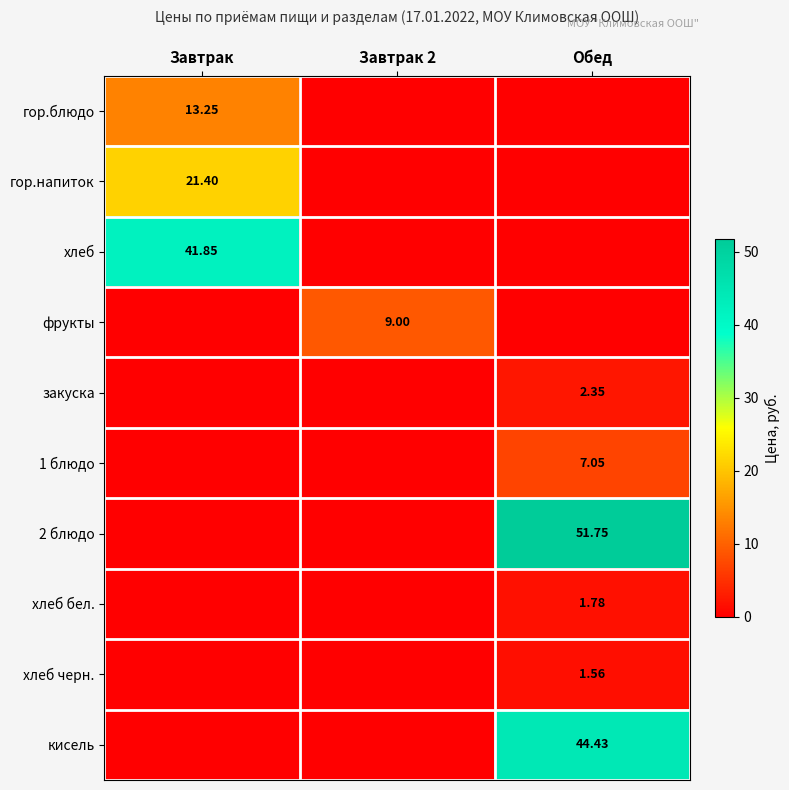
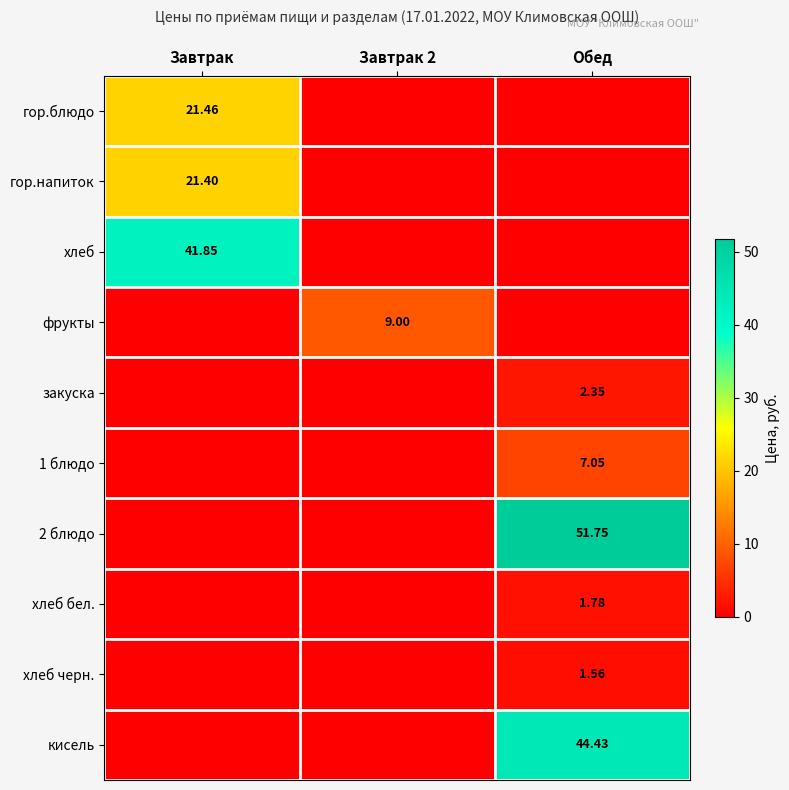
гор.блюдо, Завтрак: 13.25 -> 21.46
